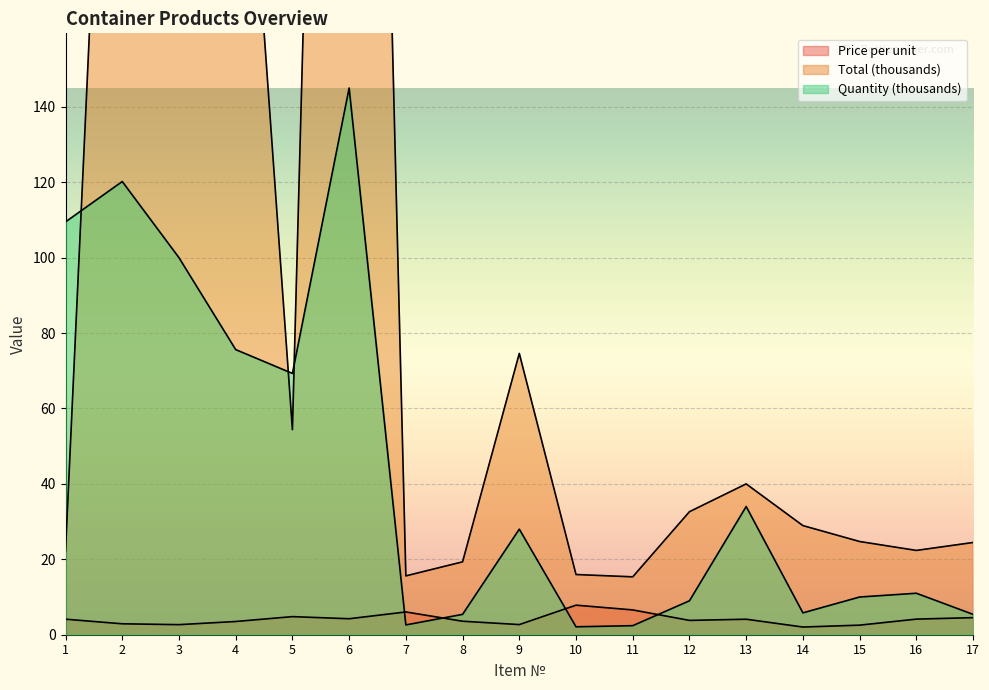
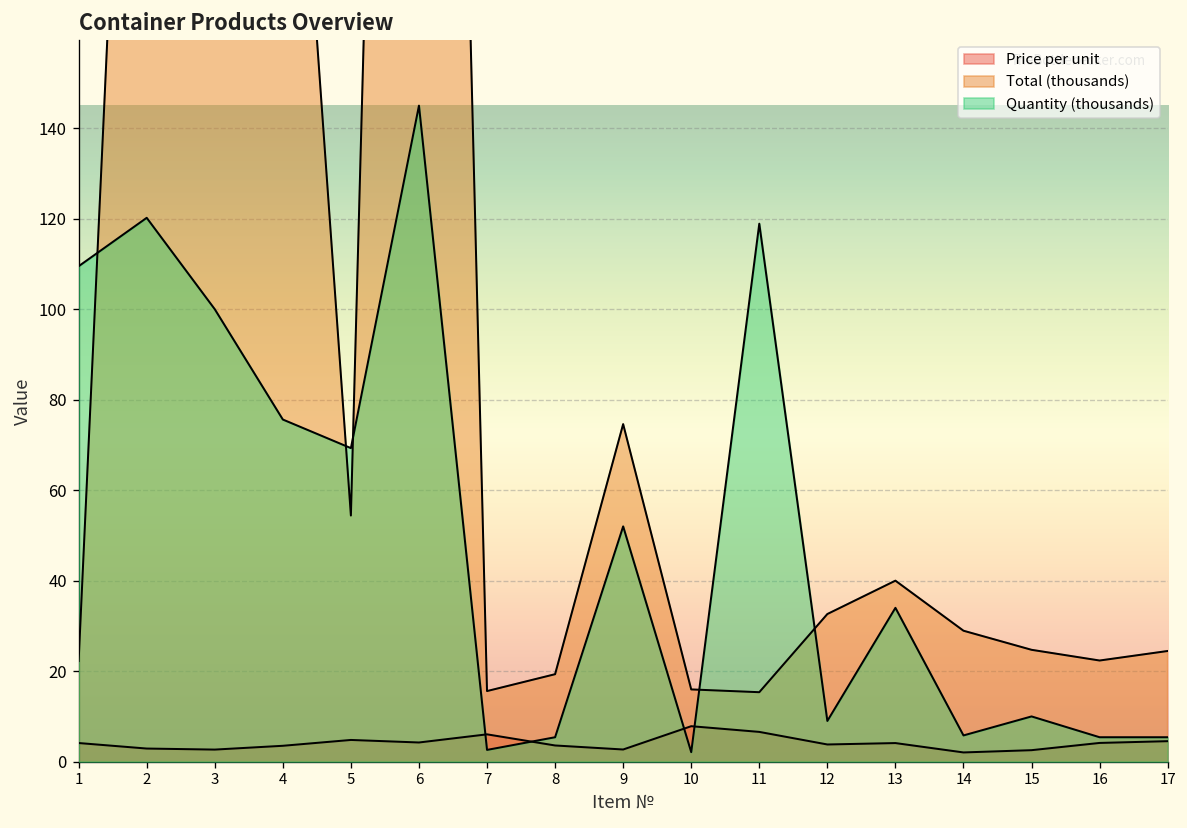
Quantity (thousands), 9: 28 -> 52
Quantity (thousands), 11: 2 -> 119
Quantity (thousands), 16: 11 -> 5
